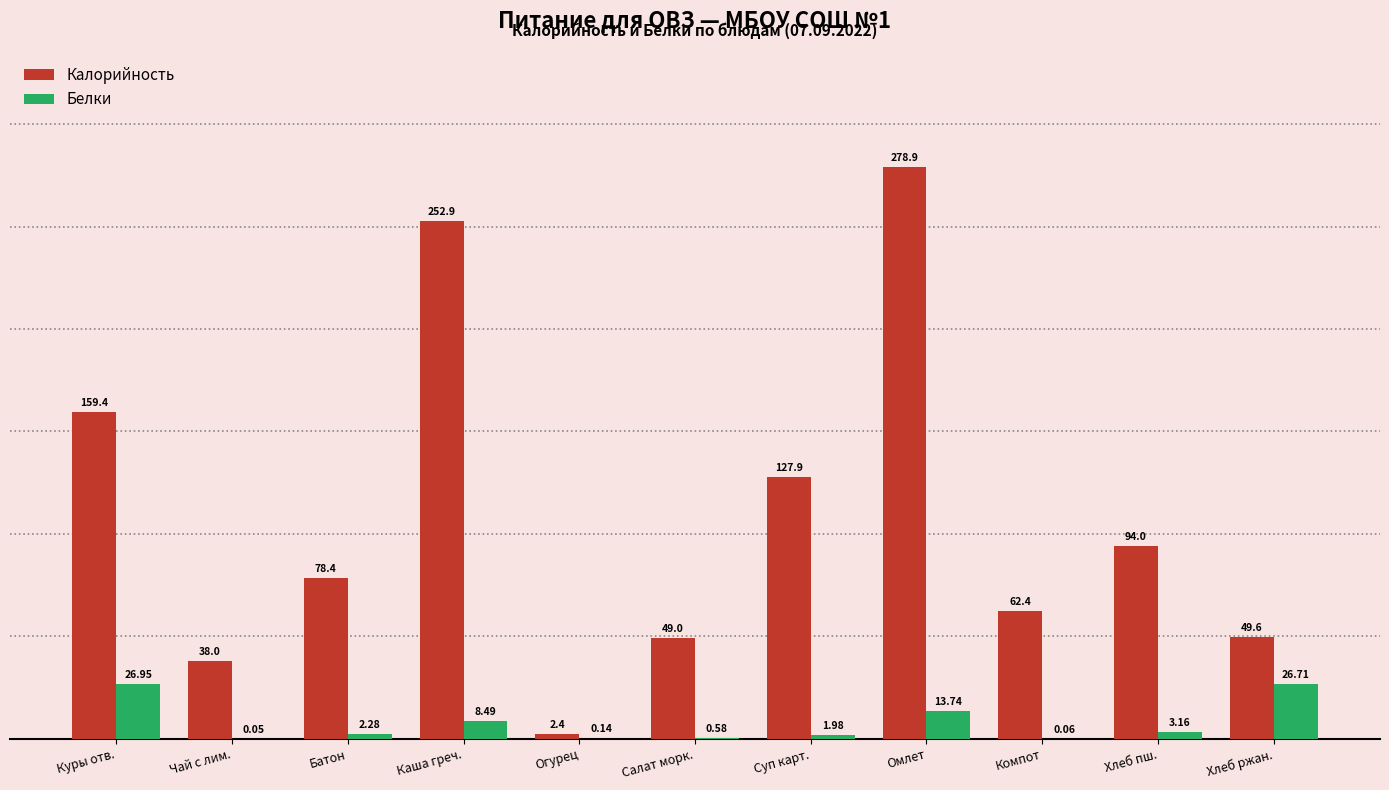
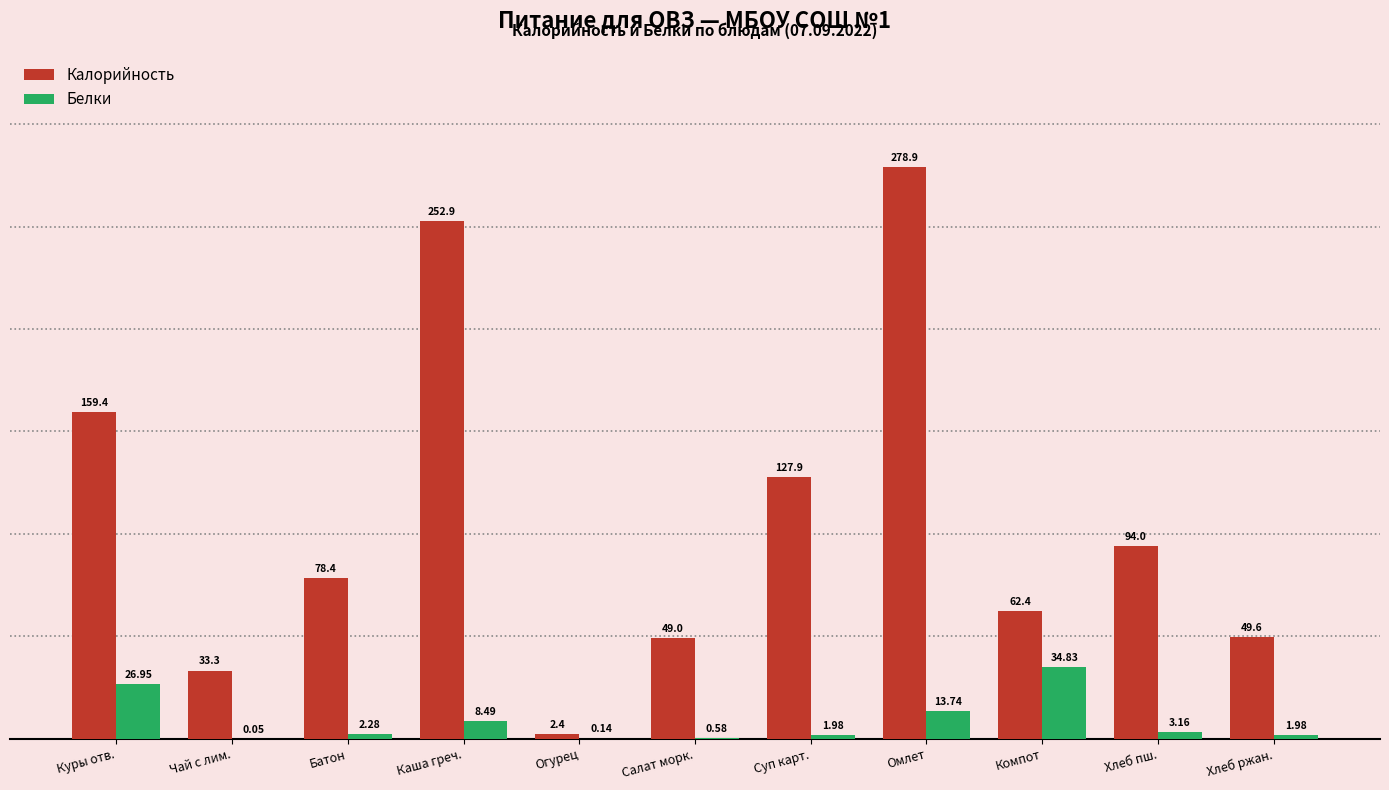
Калорийность, Чай с лим.: 38.0 -> 33.3
Белки, Компот: 0.06 -> 34.83
Белки, Хлеб ржан.: 26.71 -> 1.98
